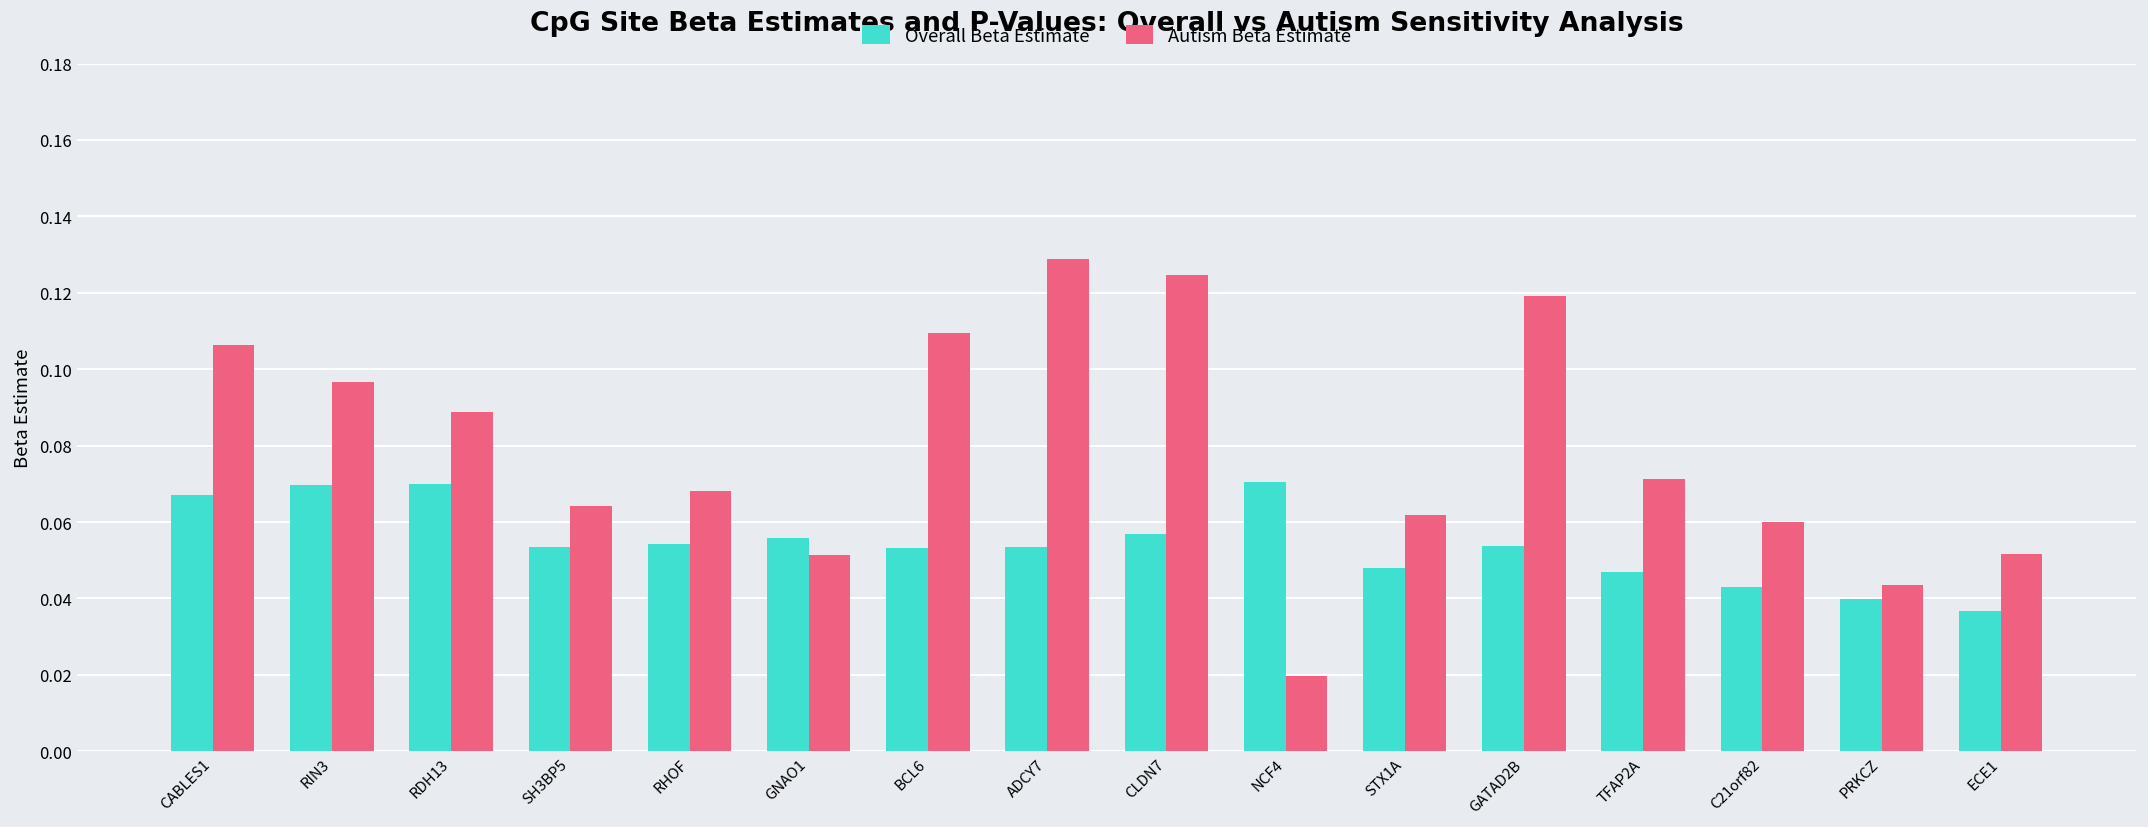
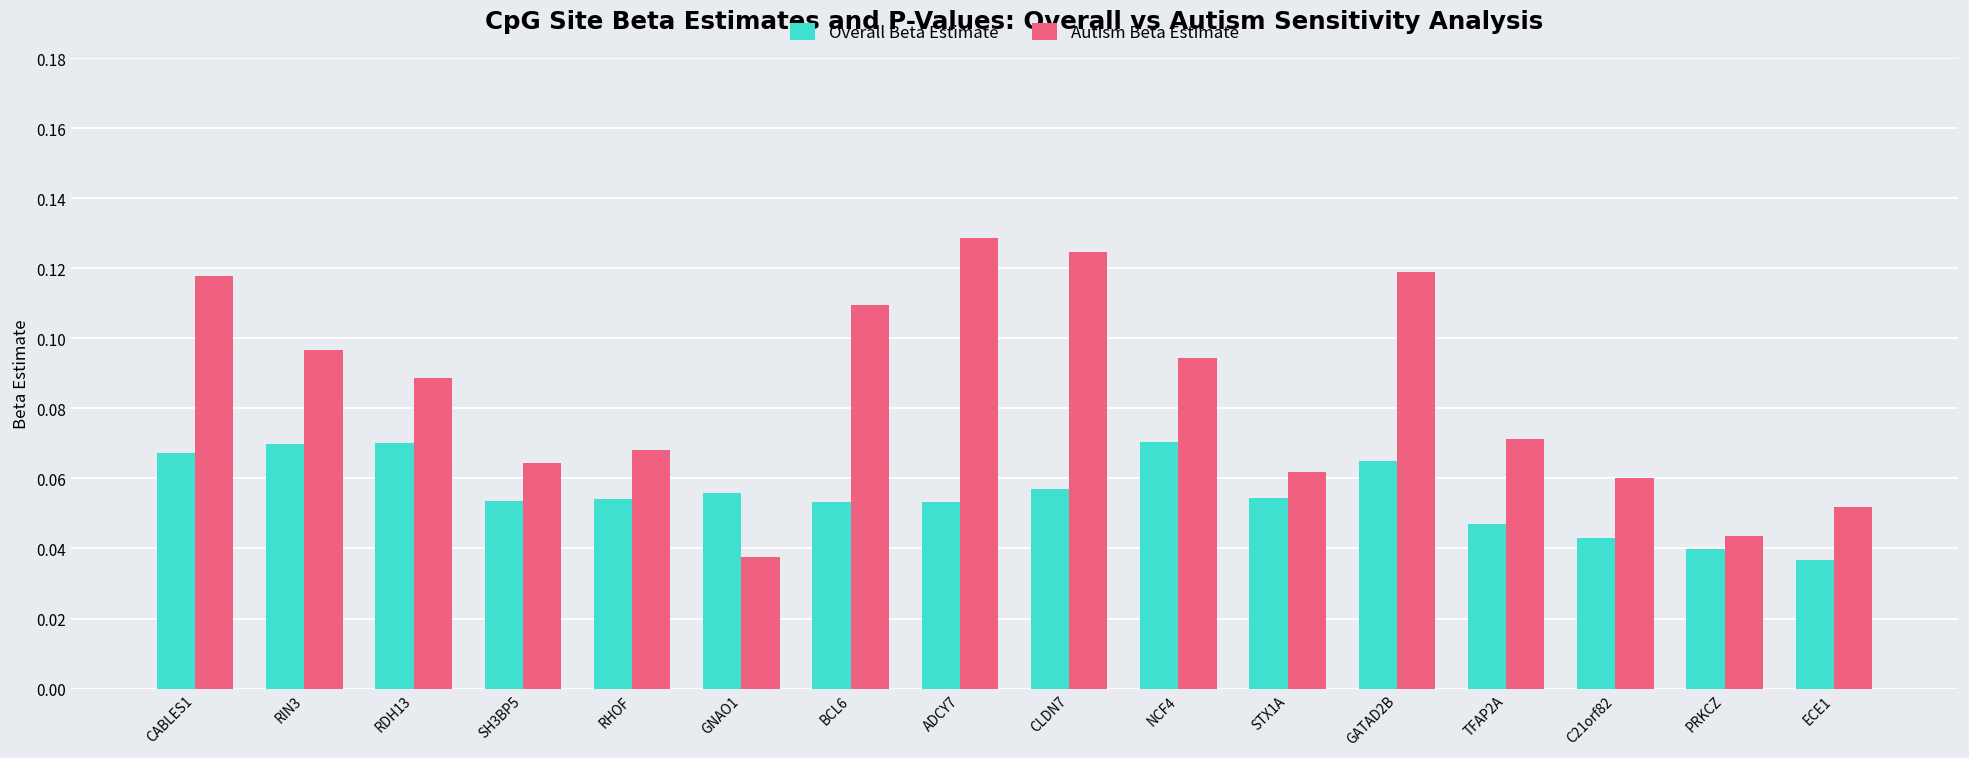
Autism Beta Estimate, CABLES1: 0.106 -> 0.118
Autism Beta Estimate, GNAO1: 0.051 -> 0.038
Autism Beta Estimate, NCF4: 0.020 -> 0.094
Overall Beta Estimate, STX1A: 0.048 -> 0.055
Overall Beta Estimate, GATAD2B: 0.054 -> 0.065
